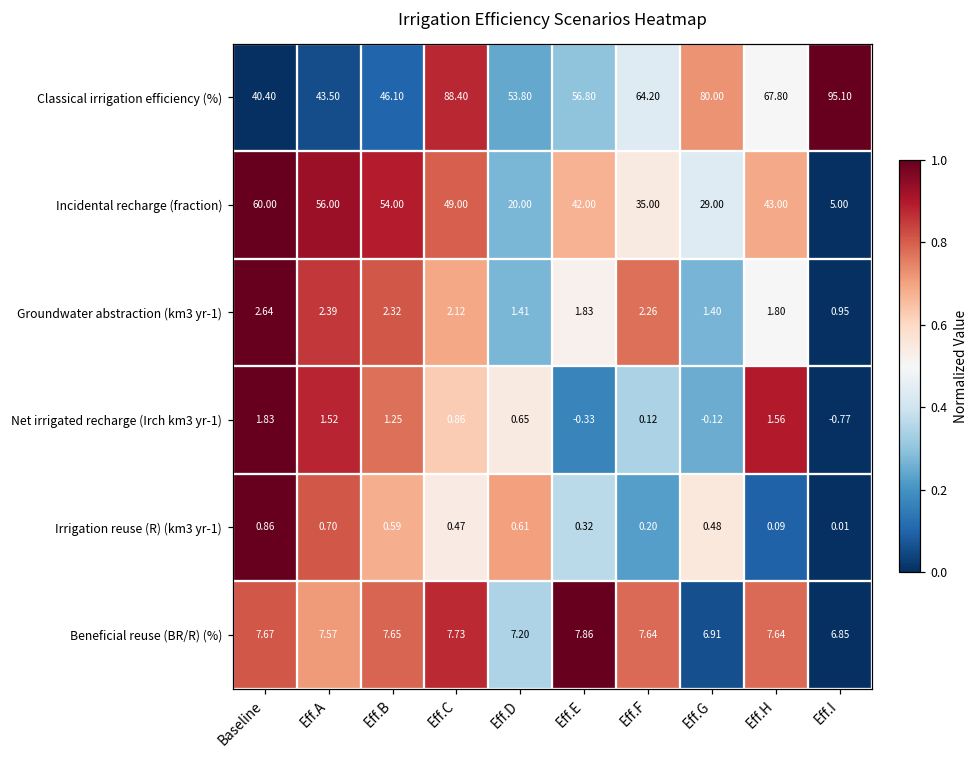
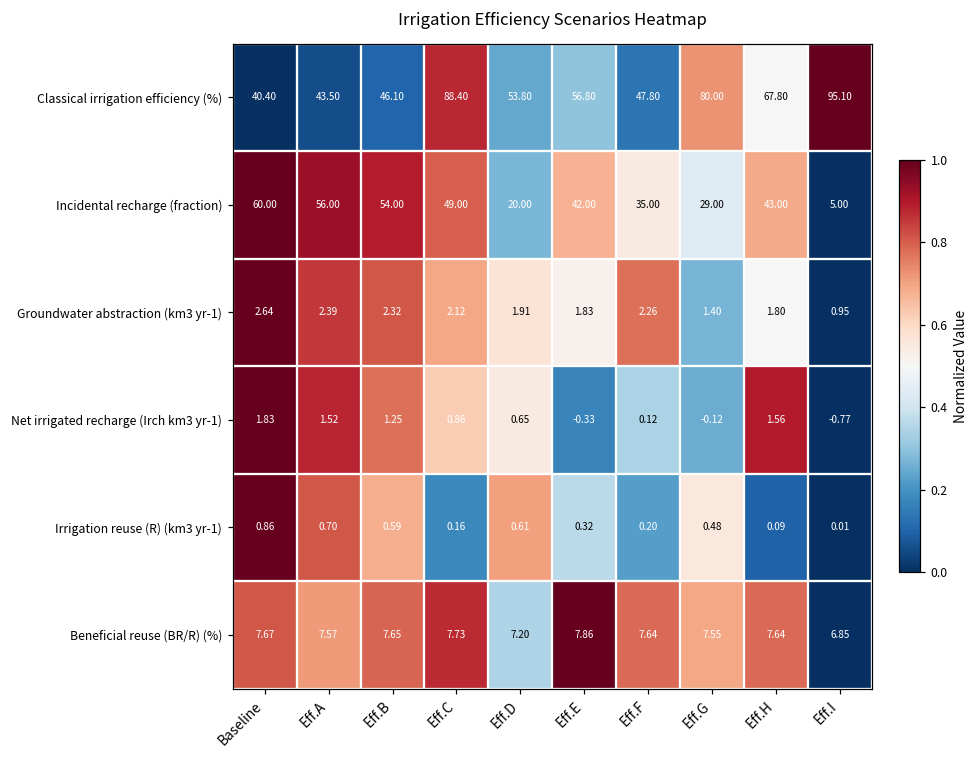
Classical irrigation efficiency (%), Eff.F: 64.20 -> 47.80
Groundwater abstraction (km3 yr-1), Eff.D: 1.41 -> 1.91
Irrigation reuse (R) (km3 yr-1), Eff.C: 0.47 -> 0.16
Beneficial reuse (BR/R) (%), Eff.G: 6.91 -> 7.55
